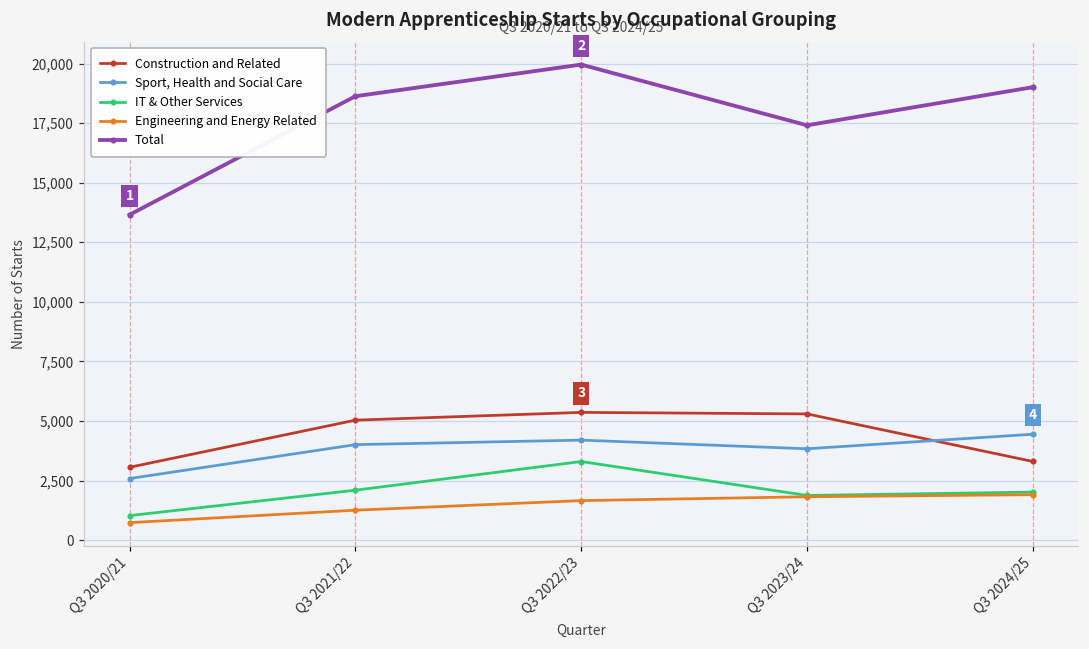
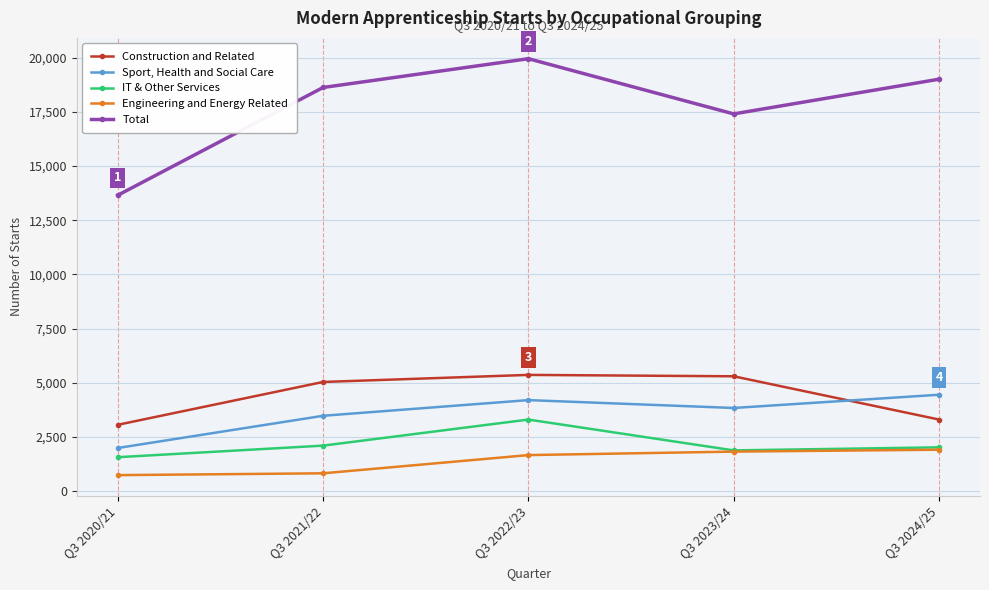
Sport, Health and Social Care, Q3 2020/21: 2,600 -> 2,000
IT & Other Services, Q3 2020/21: 1,000 -> 1,600
Sport, Health and Social Care, Q3 2021/22: 4,000 -> 3,500
Engineering and Energy Related, Q3 2021/22: 1,300 -> 800
